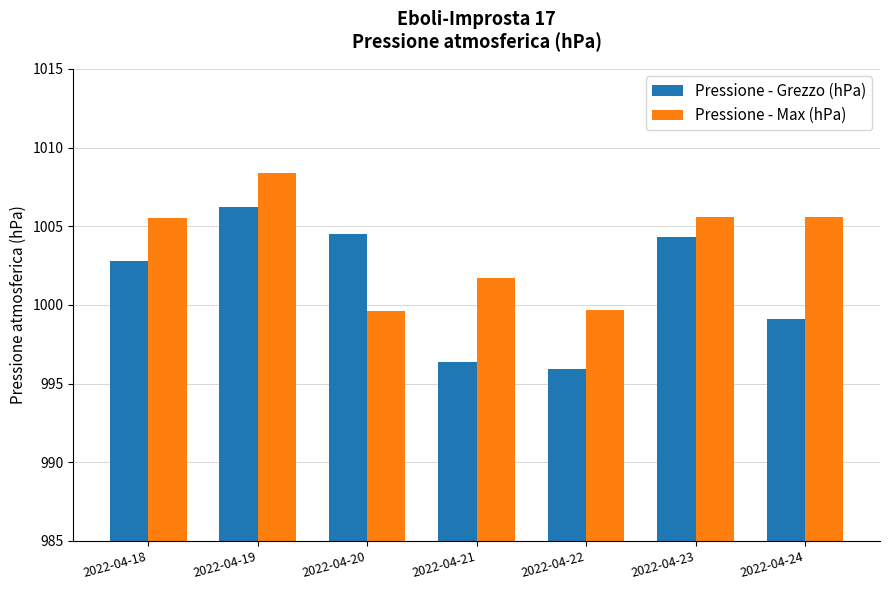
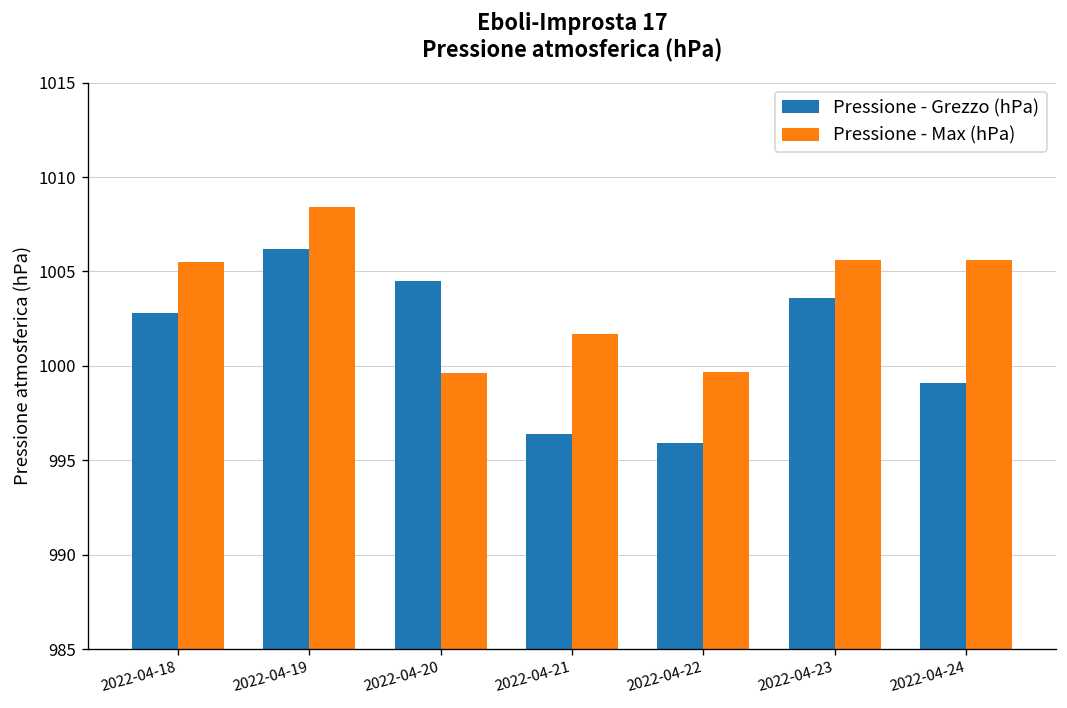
Pressione - Grezzo (hPa), 2022-04-23: 1004.3 -> 1003.6
